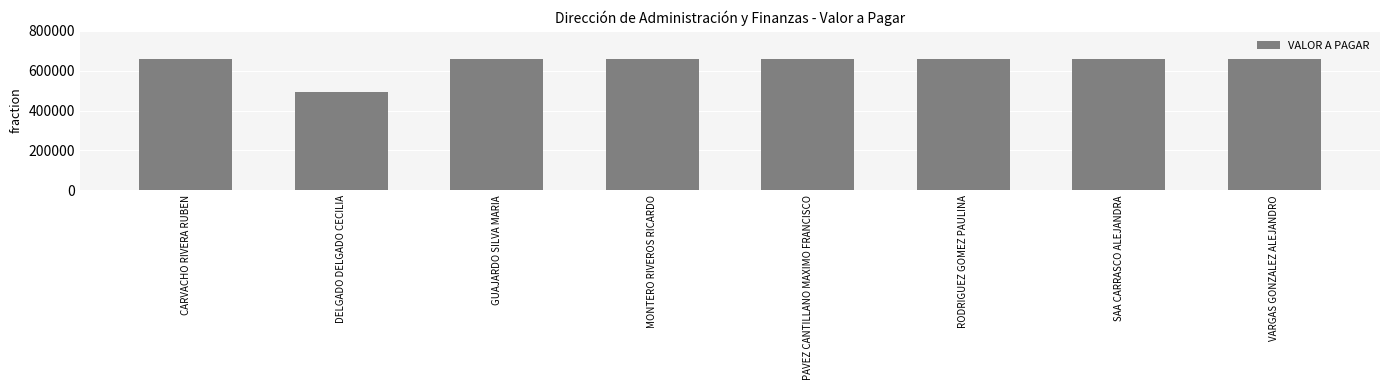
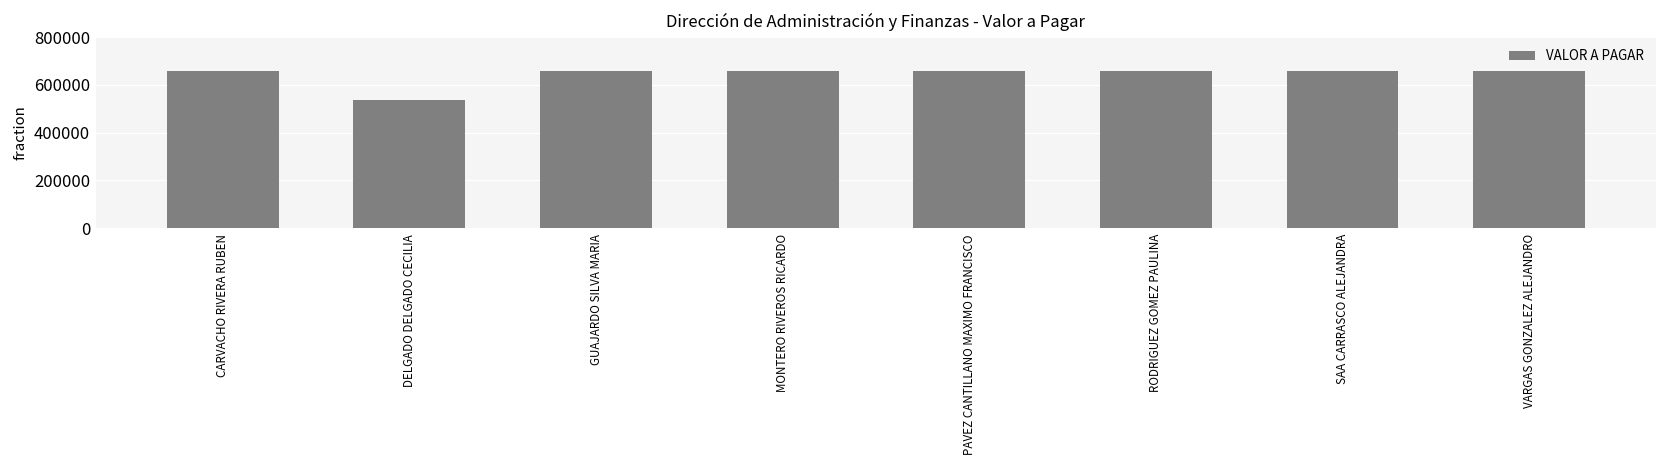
DELGADO DELGADO CECILIA: 490000 -> 540000
